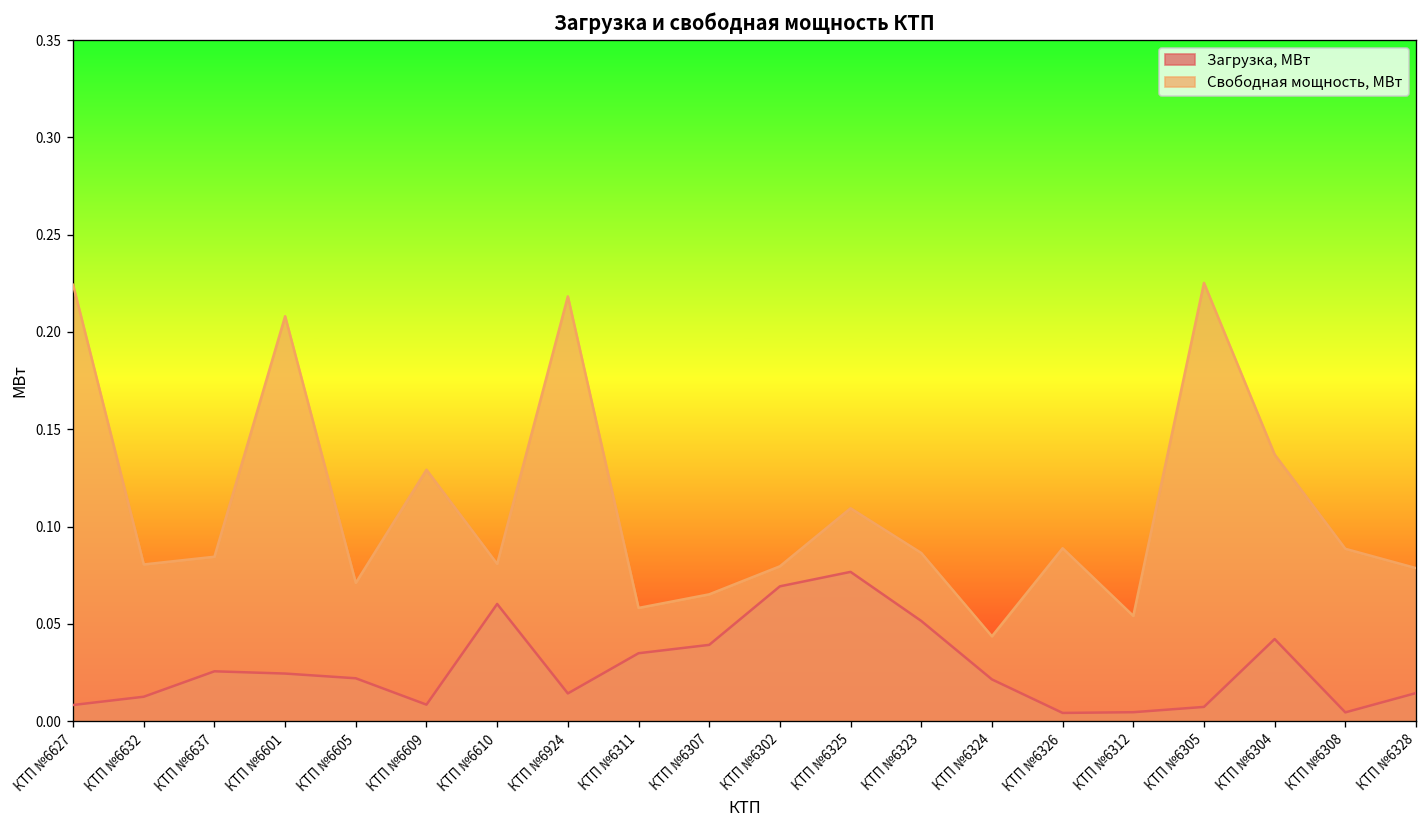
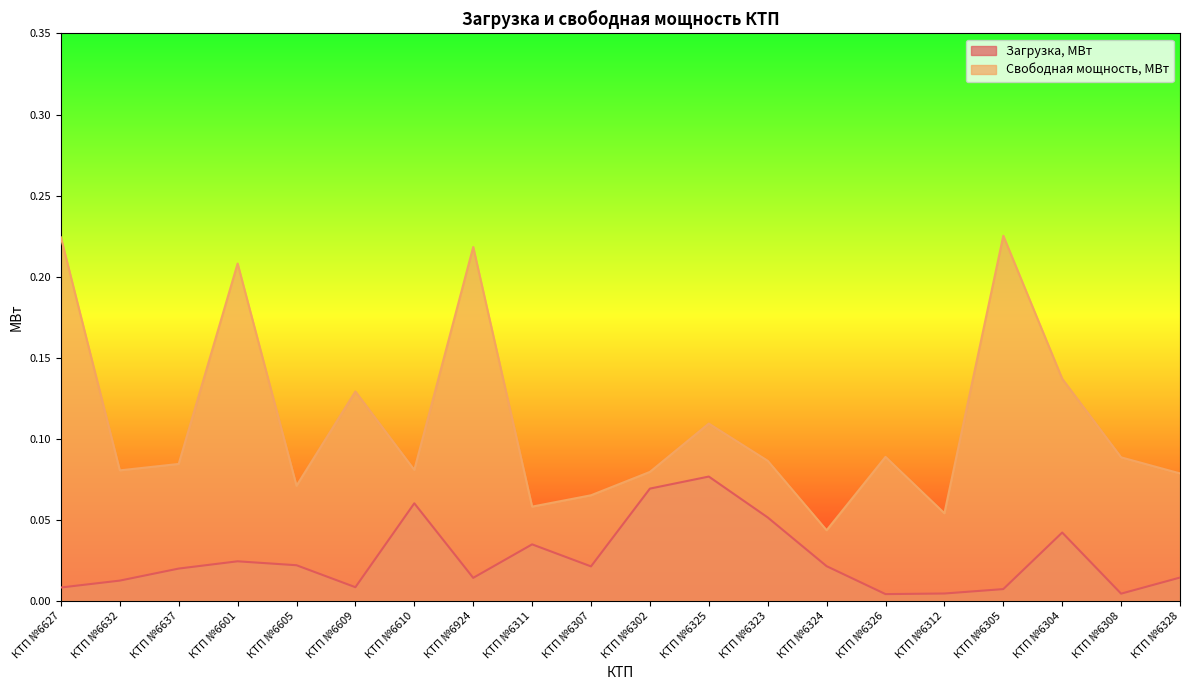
Загрузка, МВт, КТП №6637: 0.026 -> 0.020
Загрузка, МВт, КТП №6307: 0.039 -> 0.021
